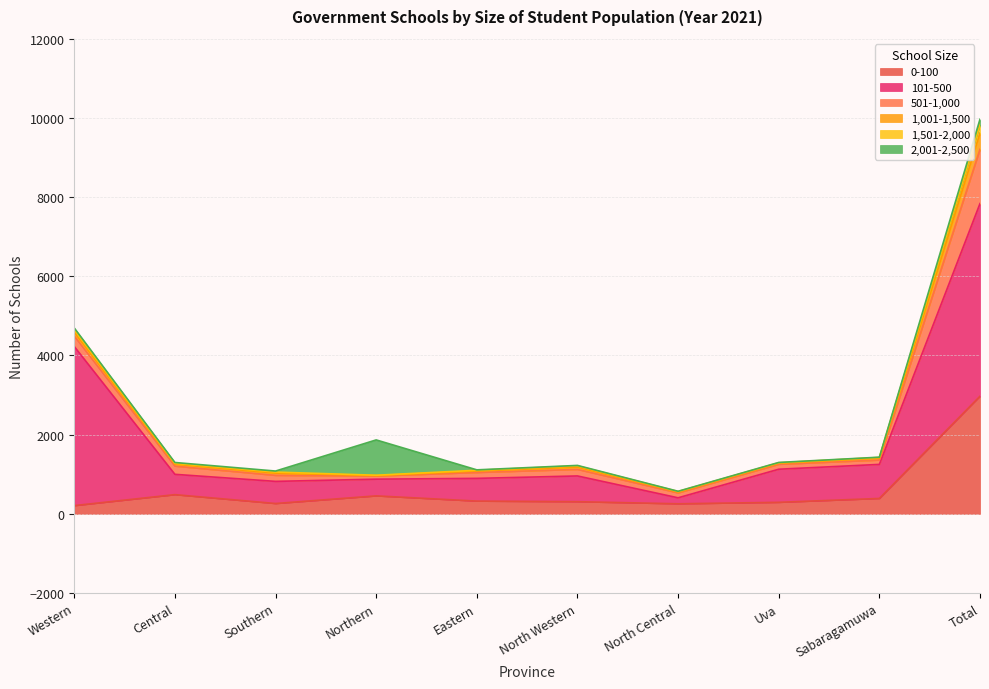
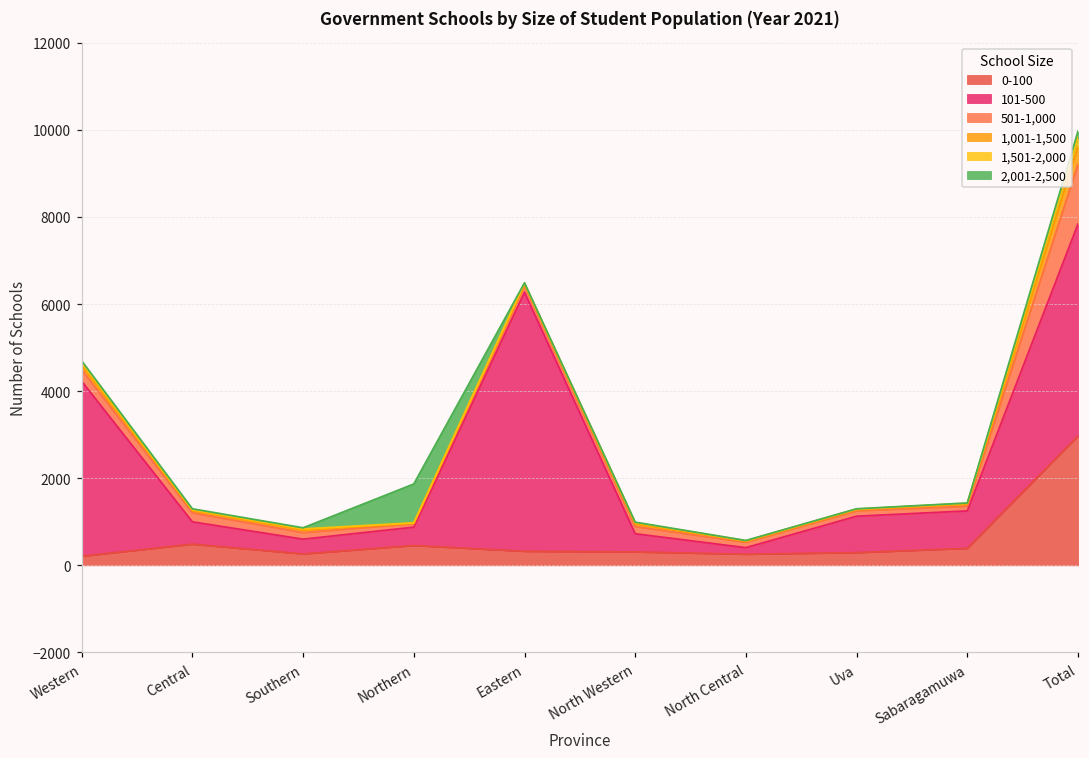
101-500, Southern: 600 -> 300
101-500, Eastern: 600 -> 5900
101-500, North Western: 700 -> 400
